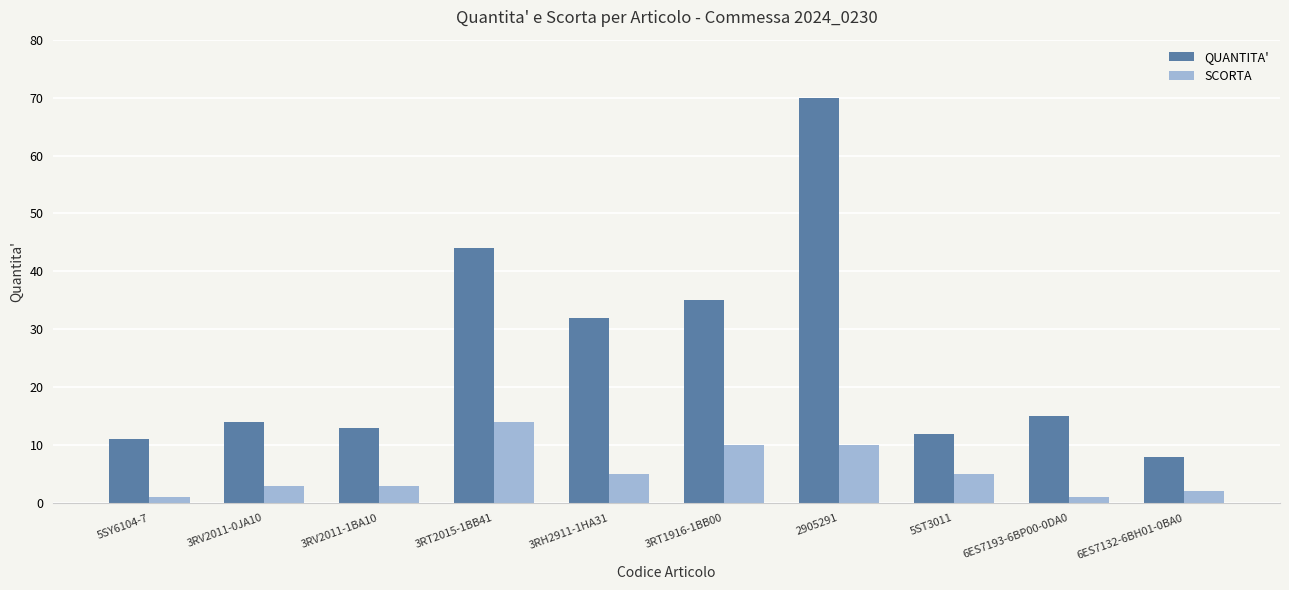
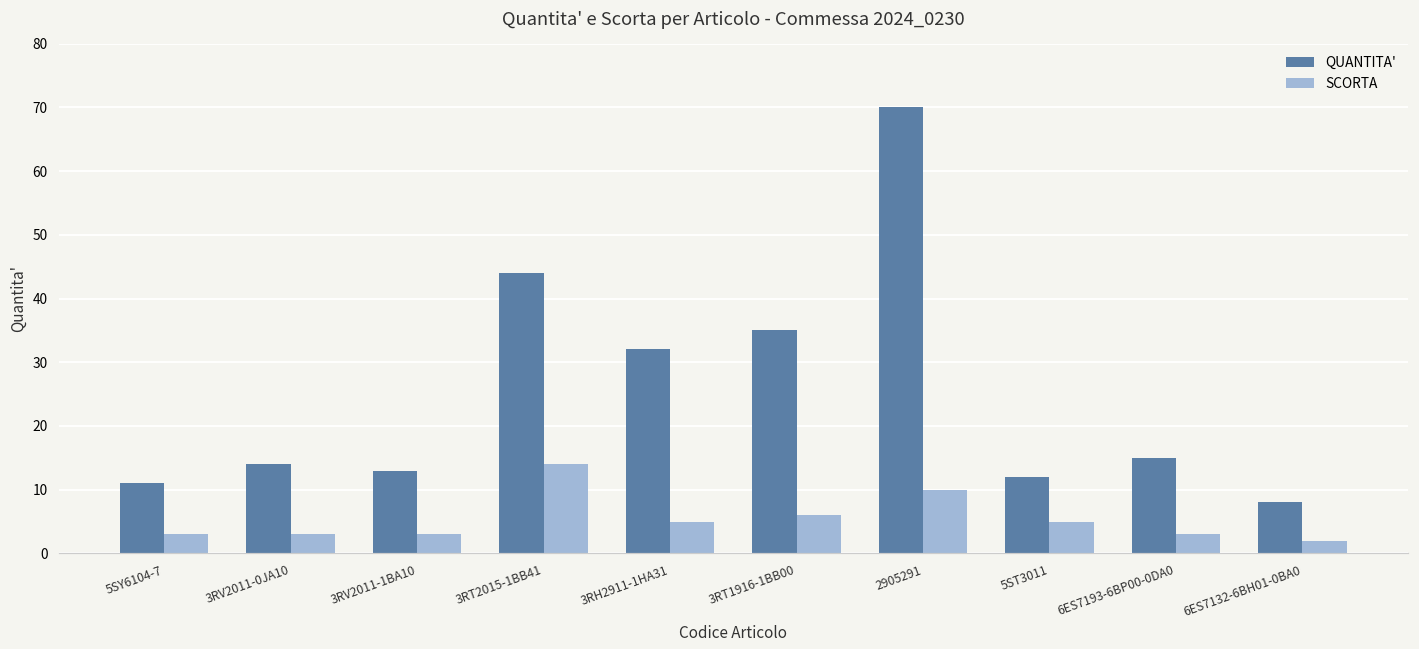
SCORTA, 5SY6104-7: 1 -> 3
SCORTA, 3RT1916-1BB00: 10 -> 6
SCORTA, 6ES7193-6BP00-0DA0: 1 -> 3
